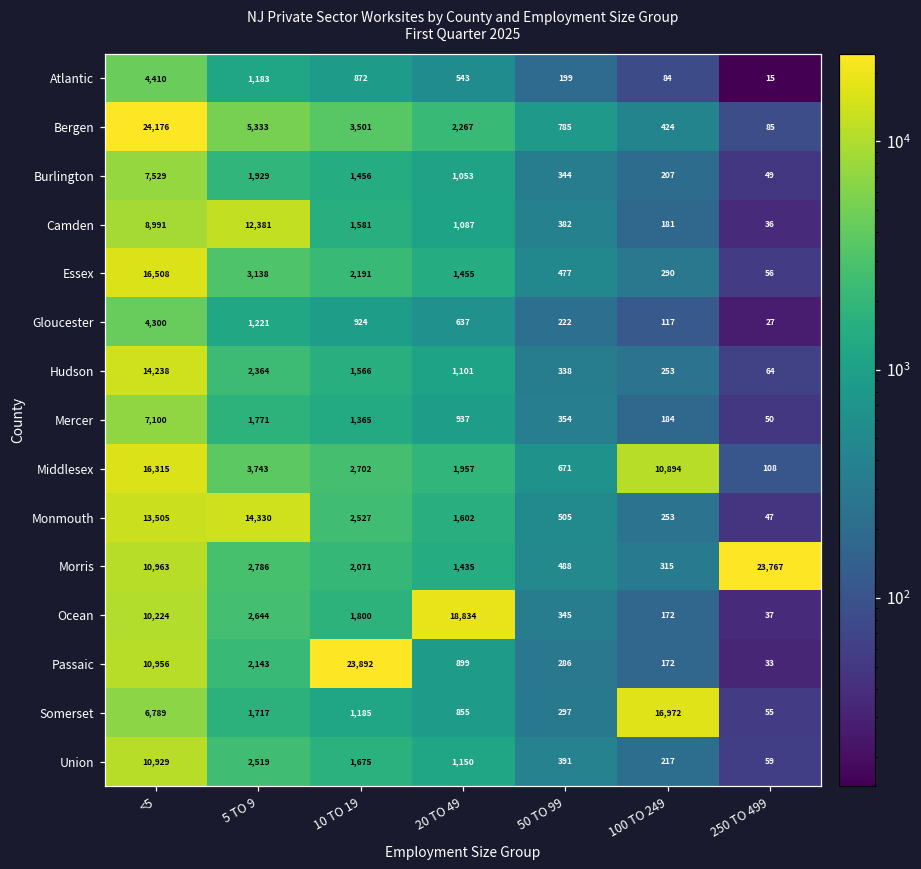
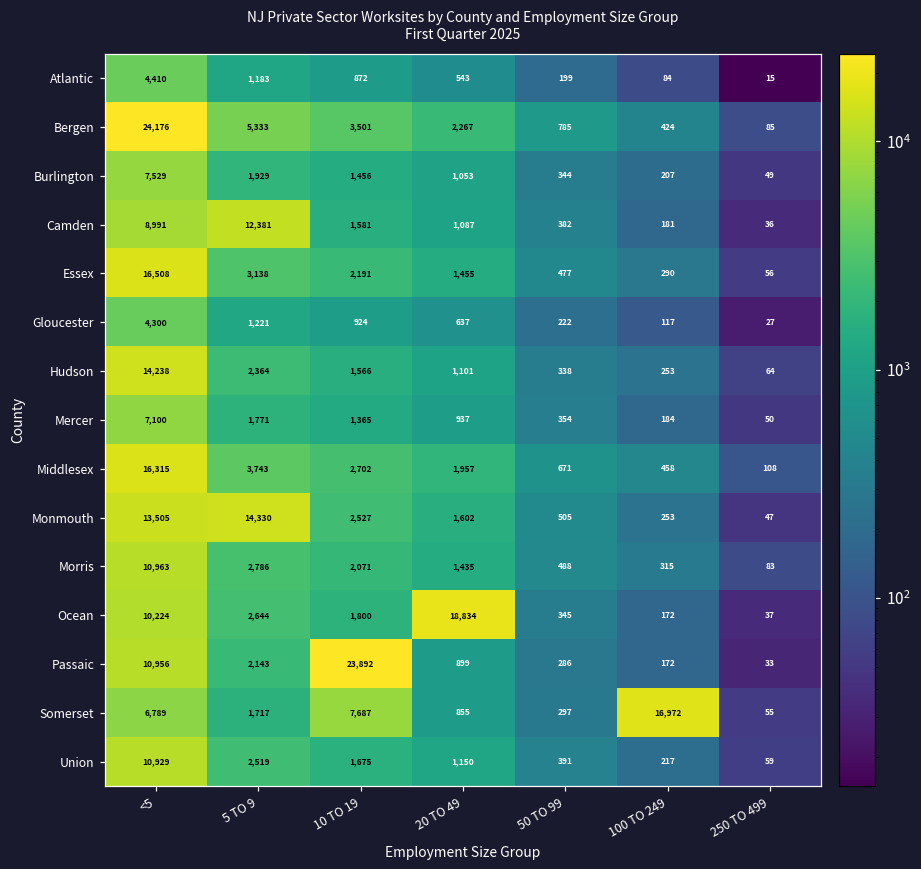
Middlesex, 100 TO 249: 10,894 -> 458
Morris, 250 TO 499: 23,767 -> 83
Somerset, 10 TO 19: 1,185 -> 7,687
